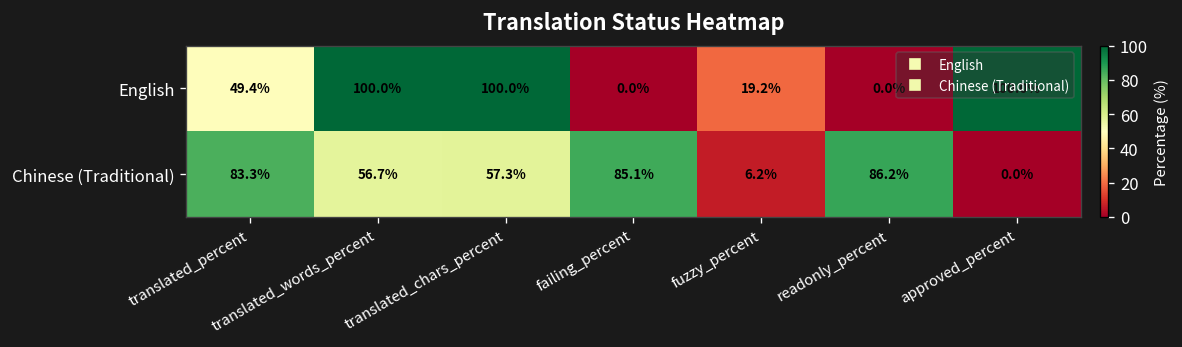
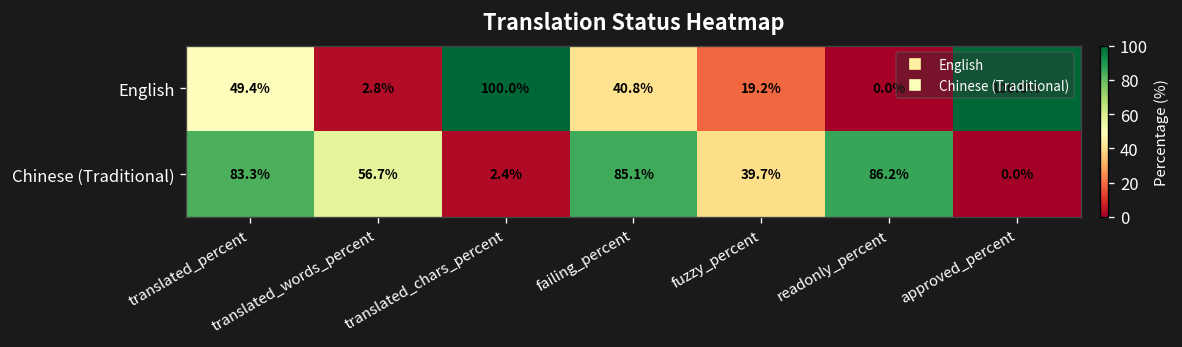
English, translated_words_percent: 100.0% -> 2.8%
English, failing_percent: 0.0% -> 40.8%
Chinese (Traditional), translated_chars_percent: 57.3% -> 2.4%
Chinese (Traditional), fuzzy_percent: 6.2% -> 39.7%
